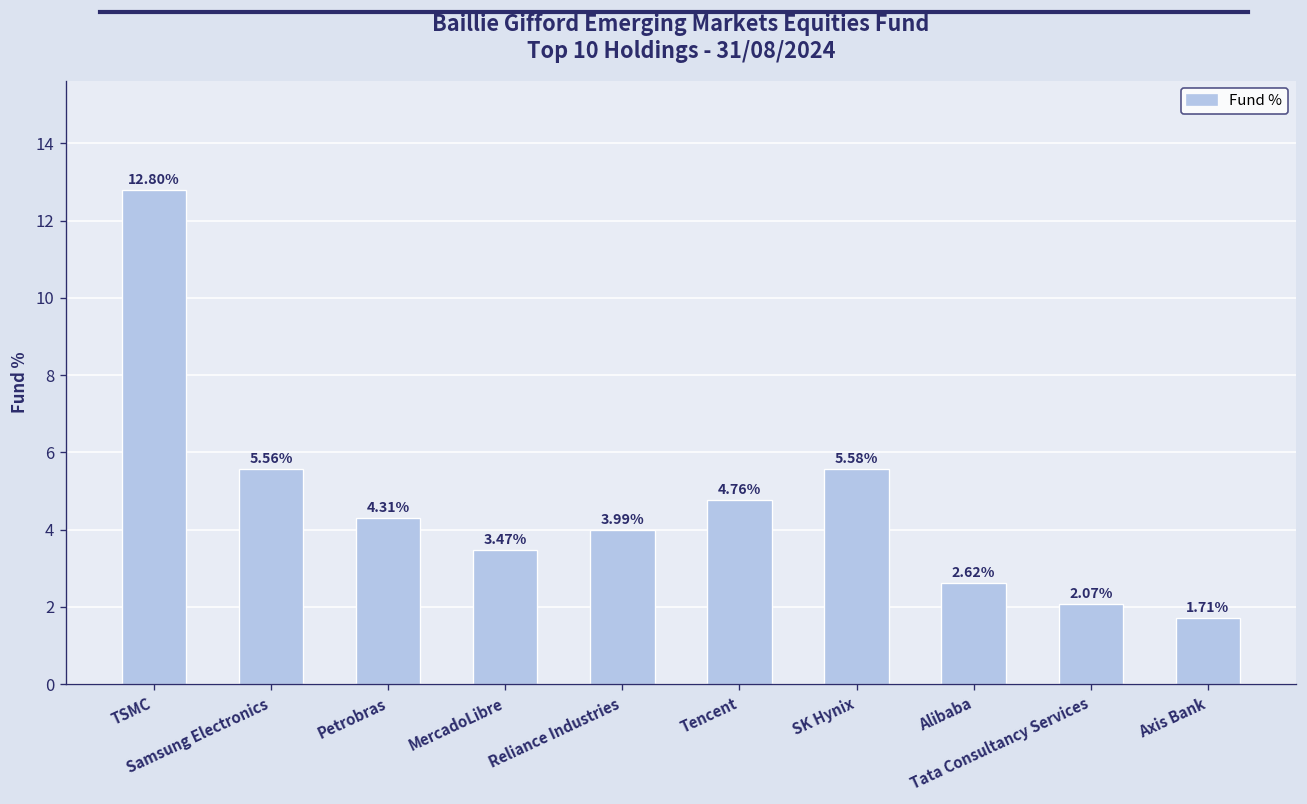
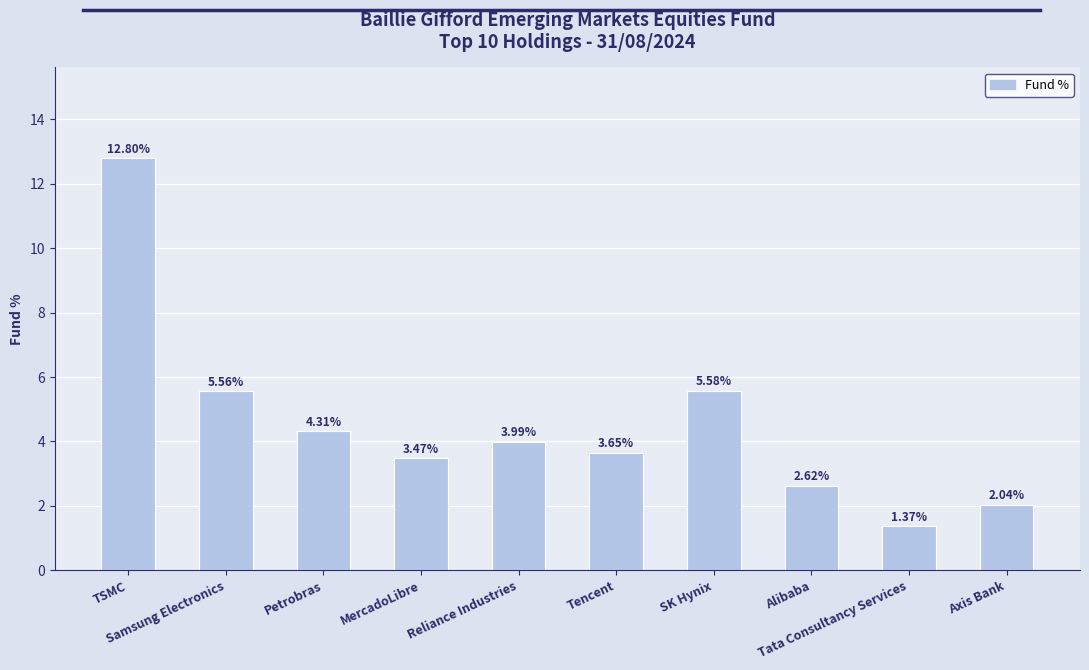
Tencent: 4.76% -> 3.65%
Tata Consultancy Services: 2.07% -> 1.37%
Axis Bank: 1.71% -> 2.04%
